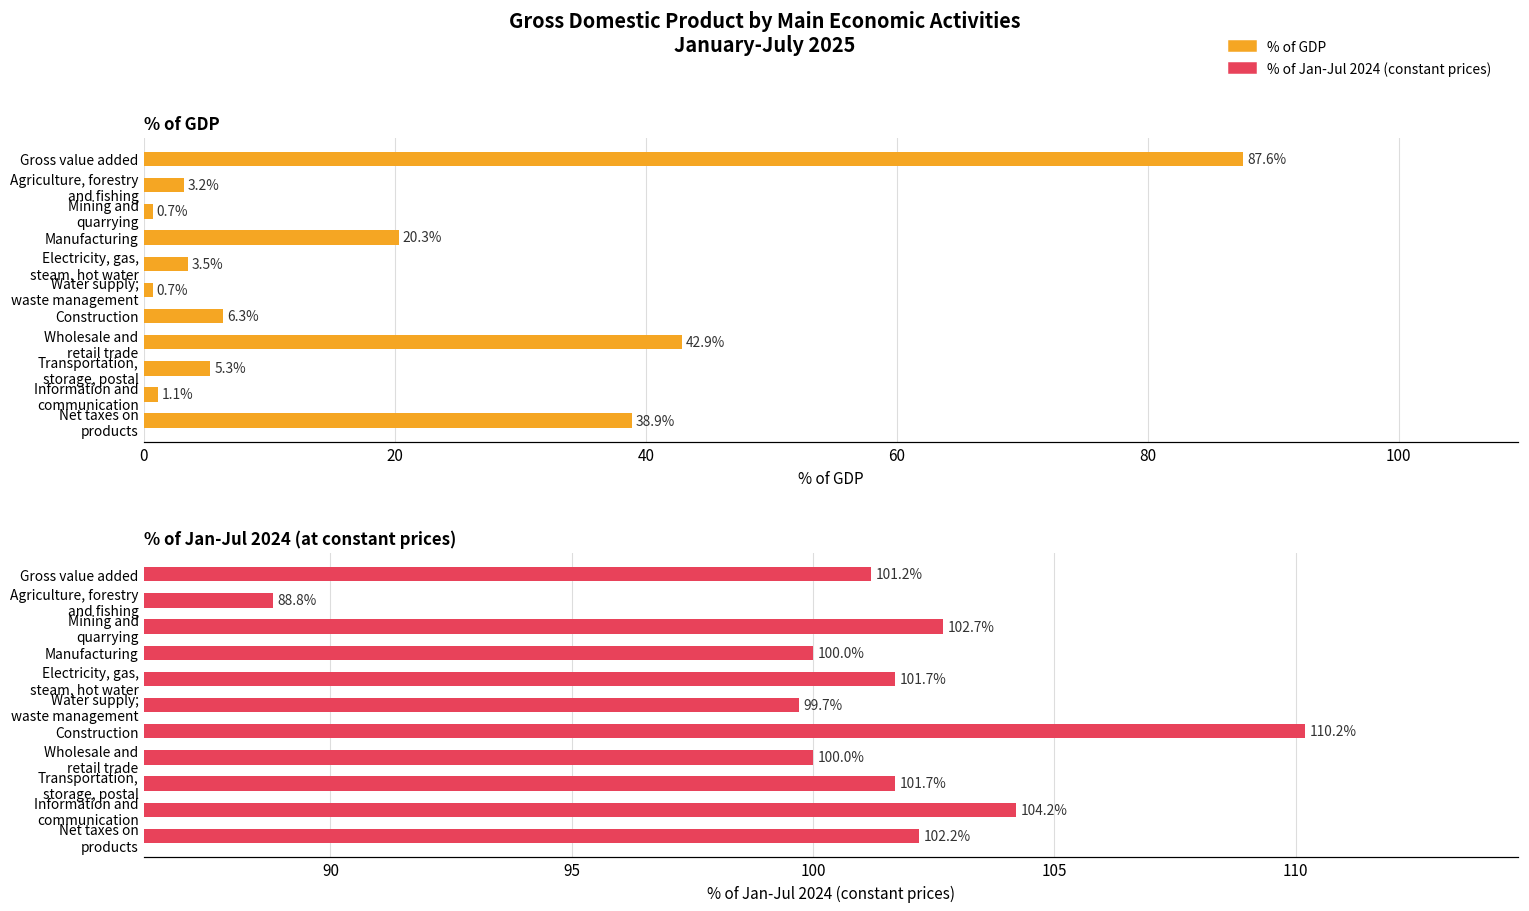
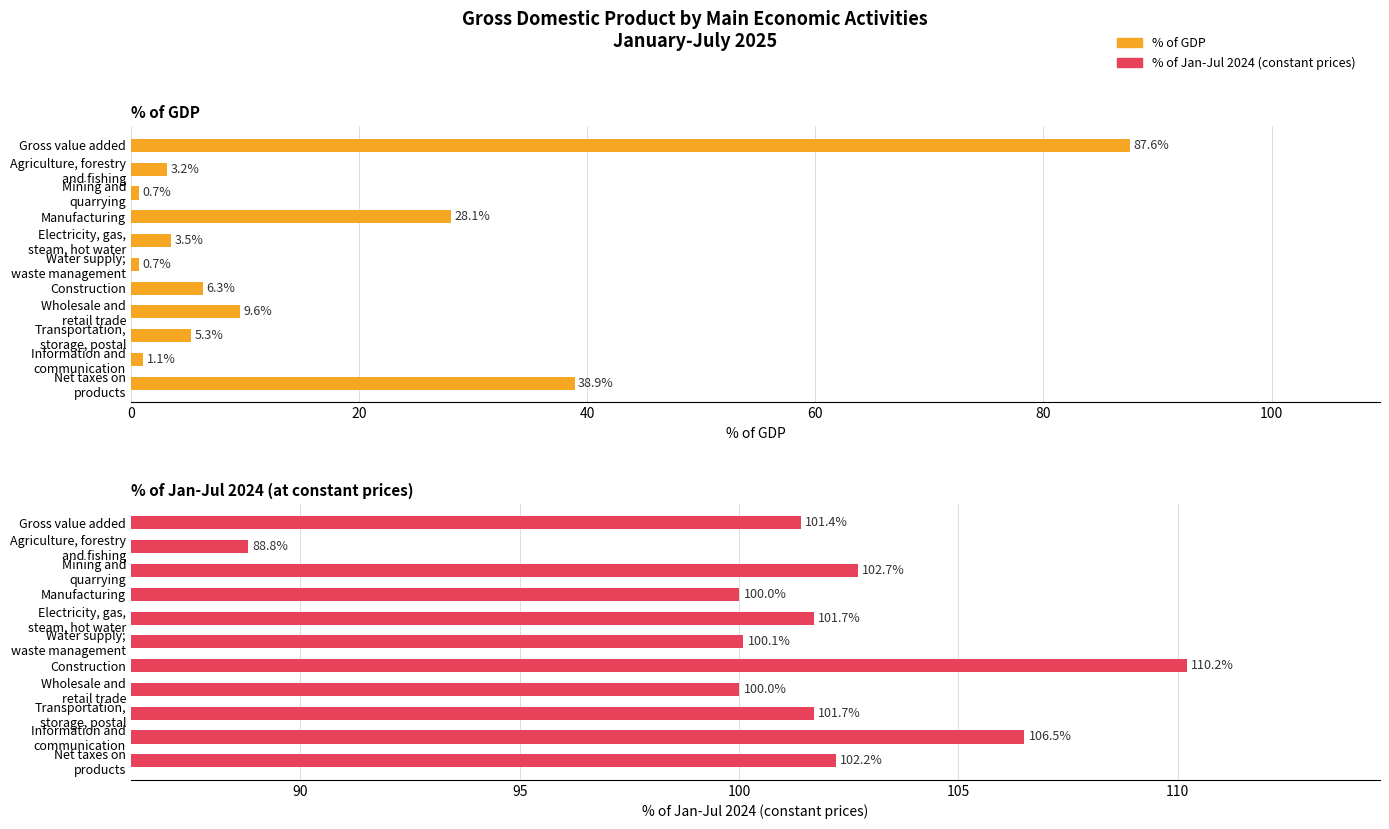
% of GDP, Manufacturing: 20.3% -> 28.1%
% of GDP, Wholesale and retail trade: 42.9% -> 9.6%
% of Jan-Jul 2024 (at constant prices), Gross value added: 101.2% -> 101.4%
% of Jan-Jul 2024 (at constant prices), Water supply; waste management: 99.7% -> 100.1%
% of Jan-Jul 2024 (at constant prices), Information and communication: 104.2% -> 106.5%
